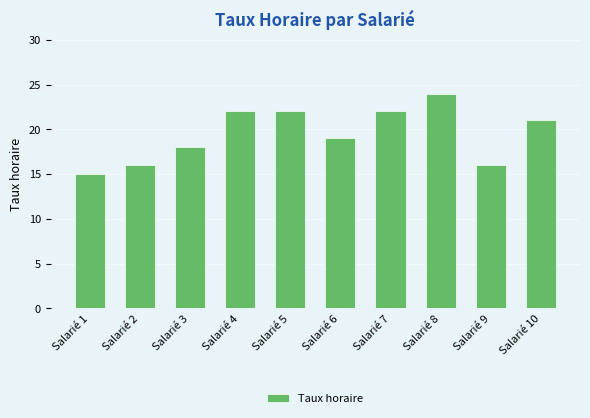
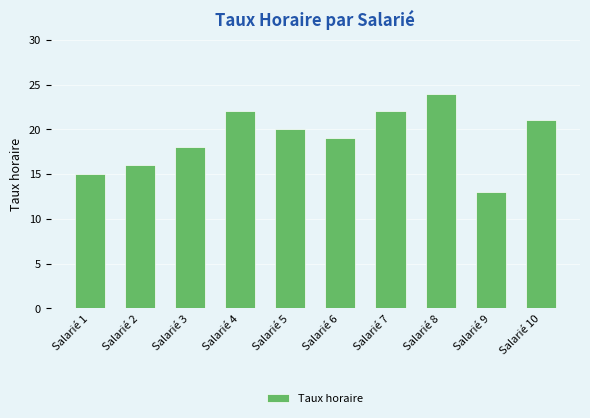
Salarié 5: 22 -> 20
Salarié 9: 16 -> 13
